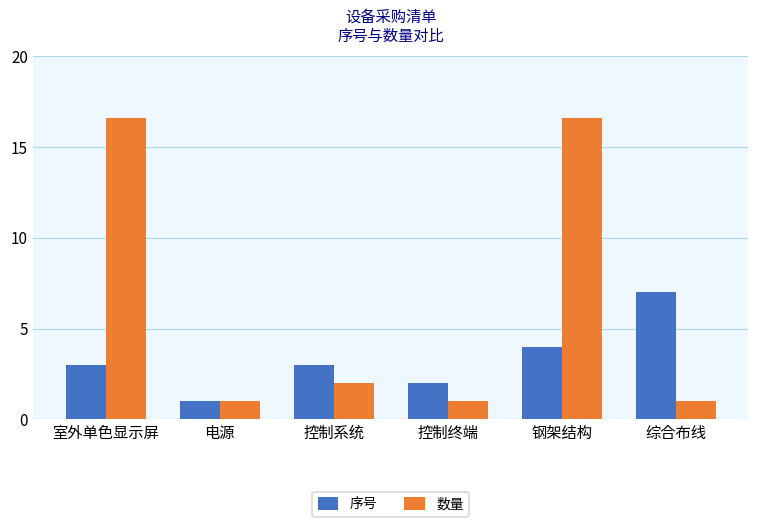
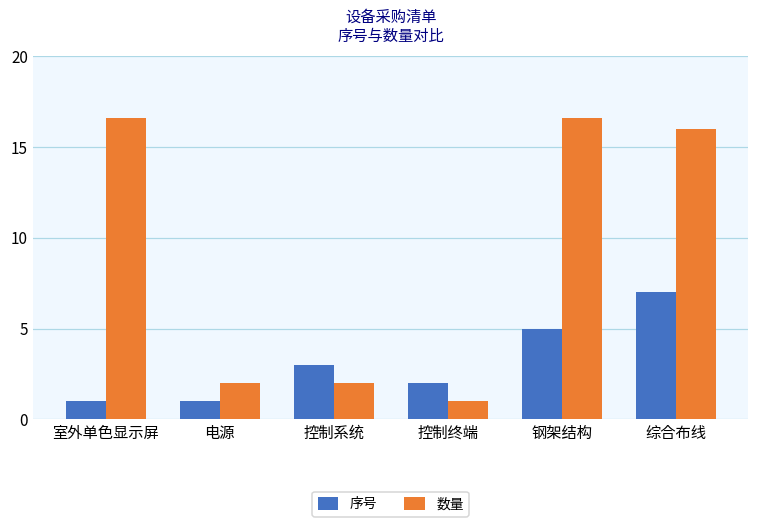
序号, 室外单色显示屏: 3 -> 1
数量, 电源: 1 -> 2
序号, 钢架结构: 4 -> 5
数量, 综合布线: 1 -> 16
